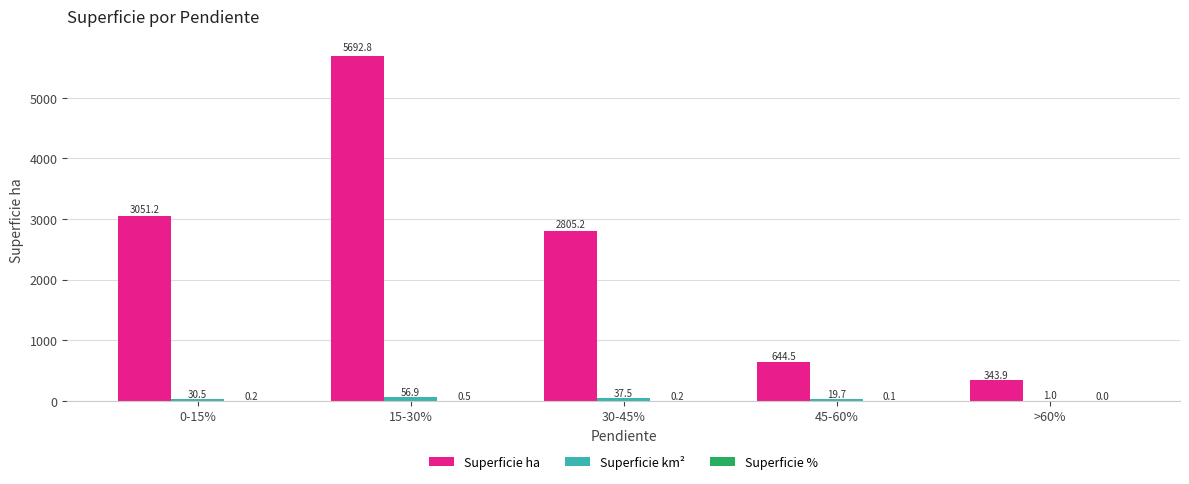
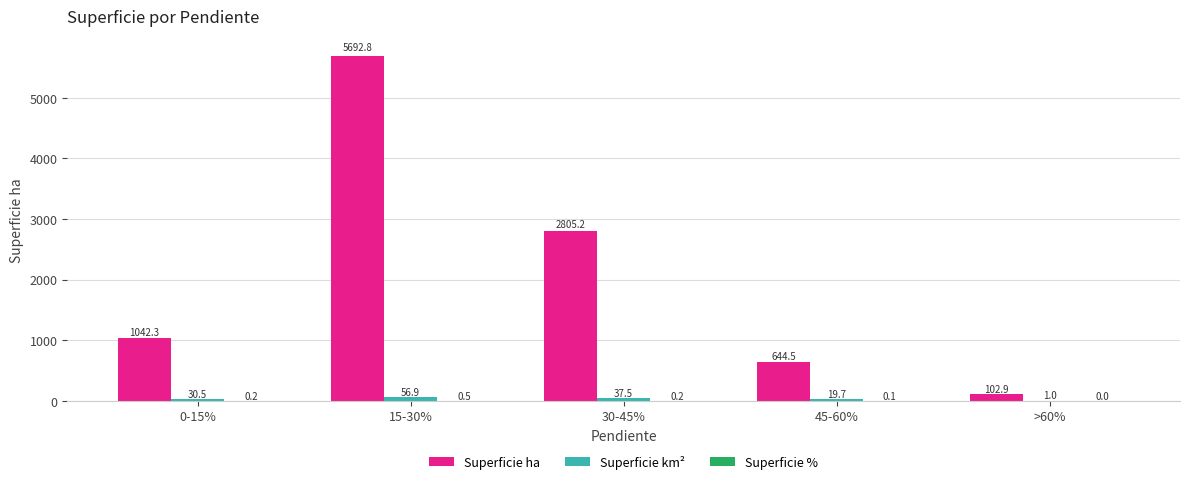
Superficie ha, 0-15%: 3051.2 -> 1042.3
Superficie ha, >60%: 343.9 -> 102.9
